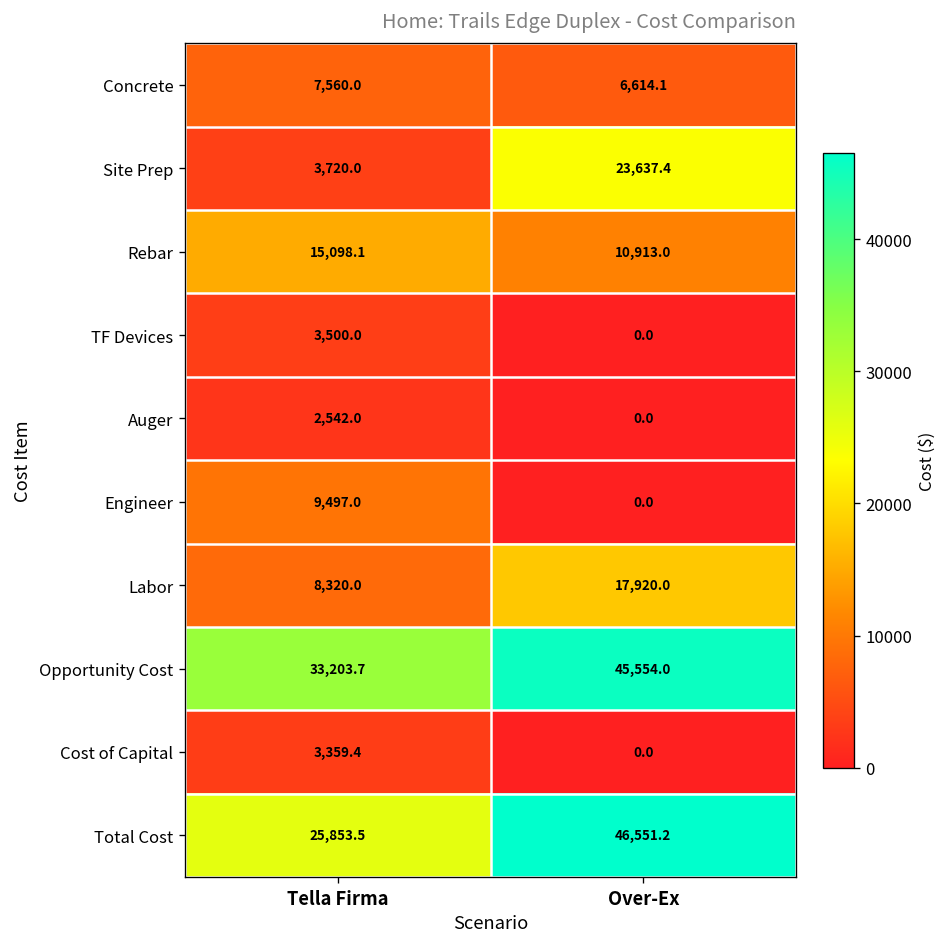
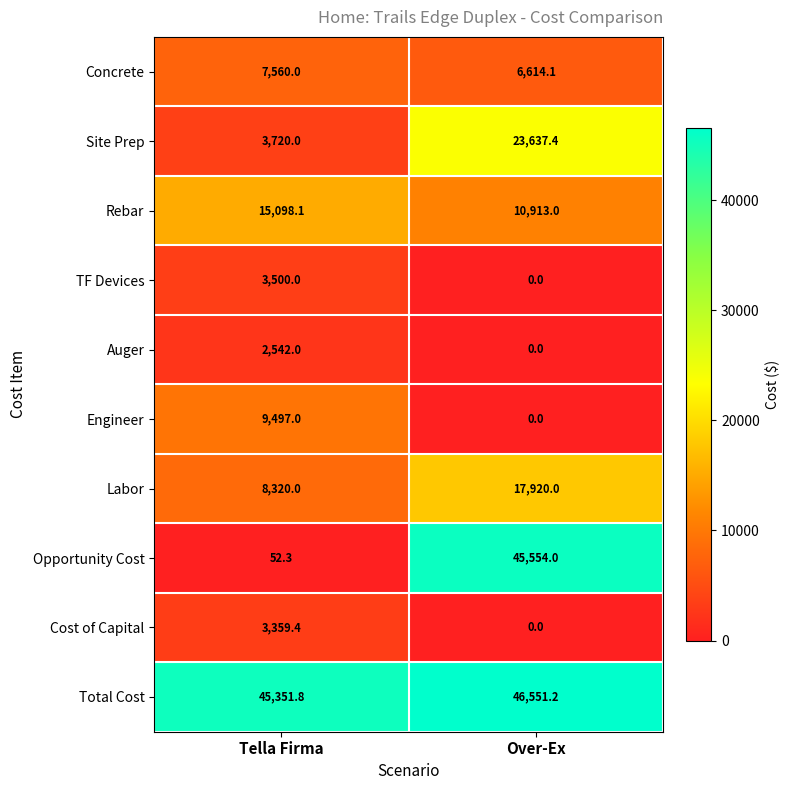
Opportunity Cost, Tella Firma: 33,203.7 -> 52.3
Total Cost, Tella Firma: 25,853.5 -> 45,351.8
